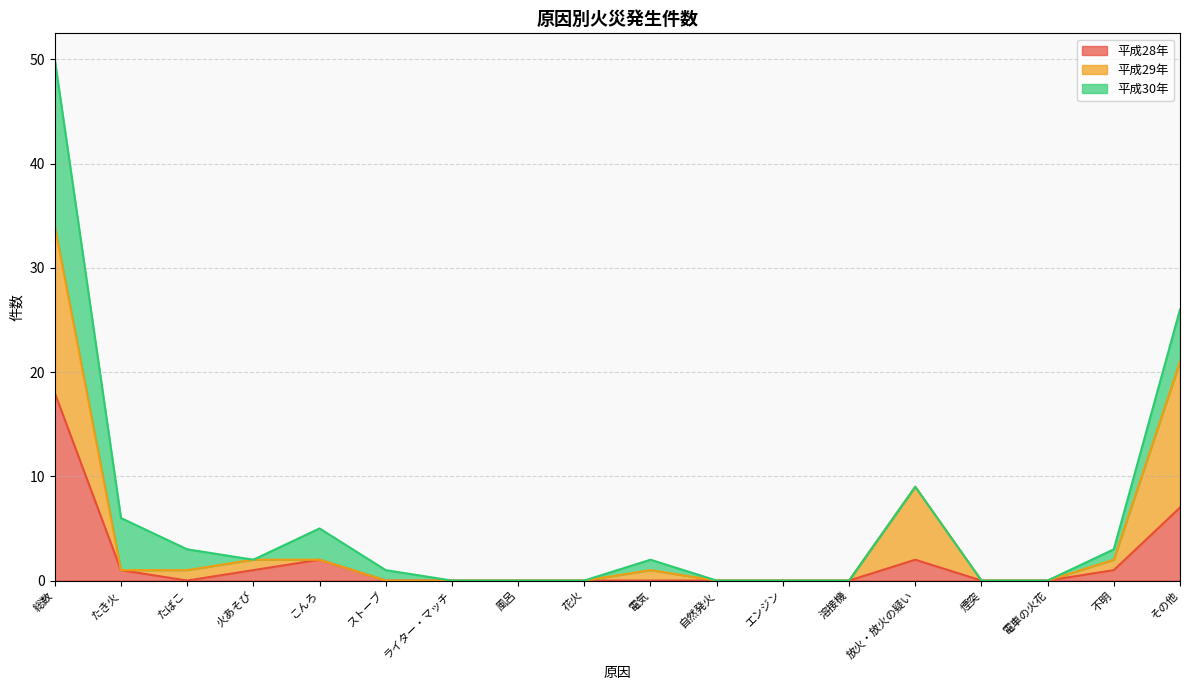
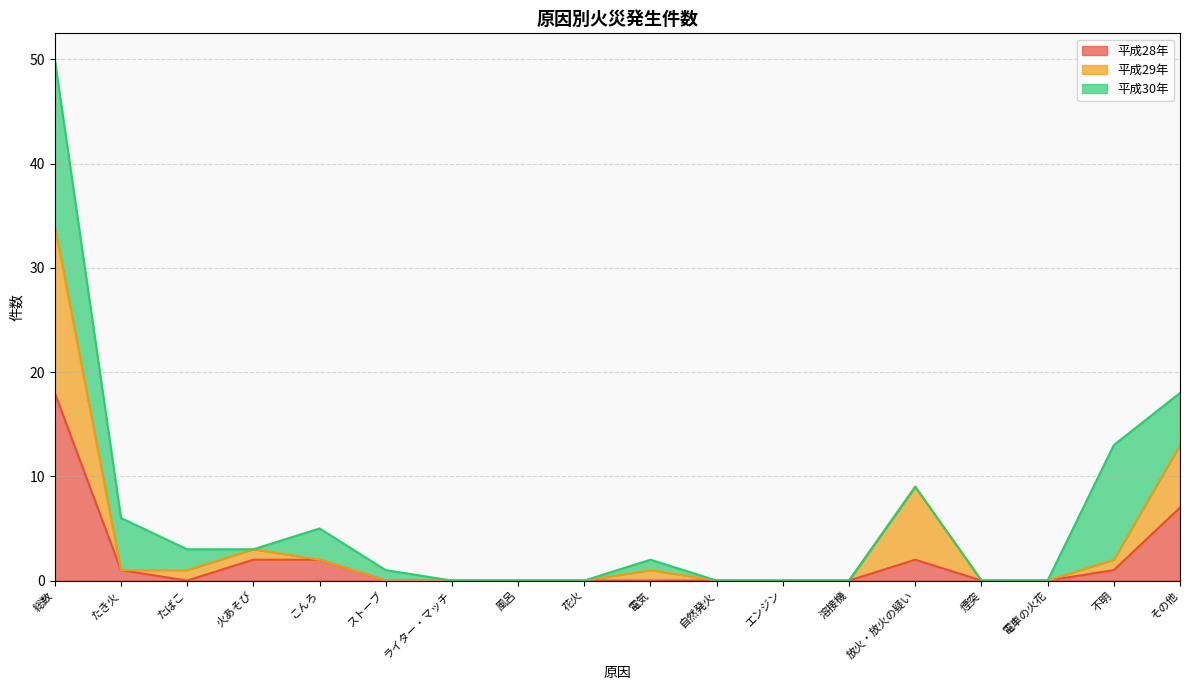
平成28年, 火あそび: 1 -> 2
平成30年, 不明: 1 -> 11
平成29年, その他: 14 -> 6
